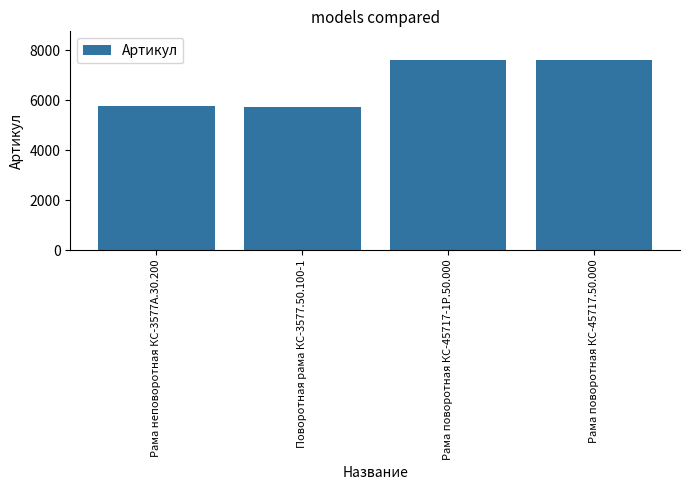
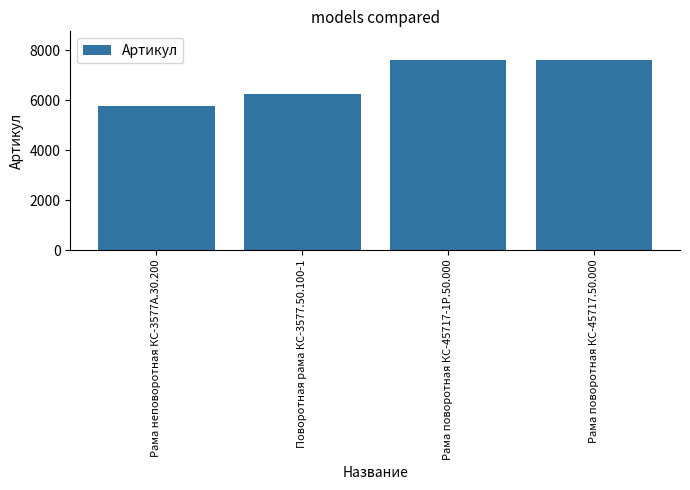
Поворотная рама КС-3577.50.100-1: 5700 -> 6200
